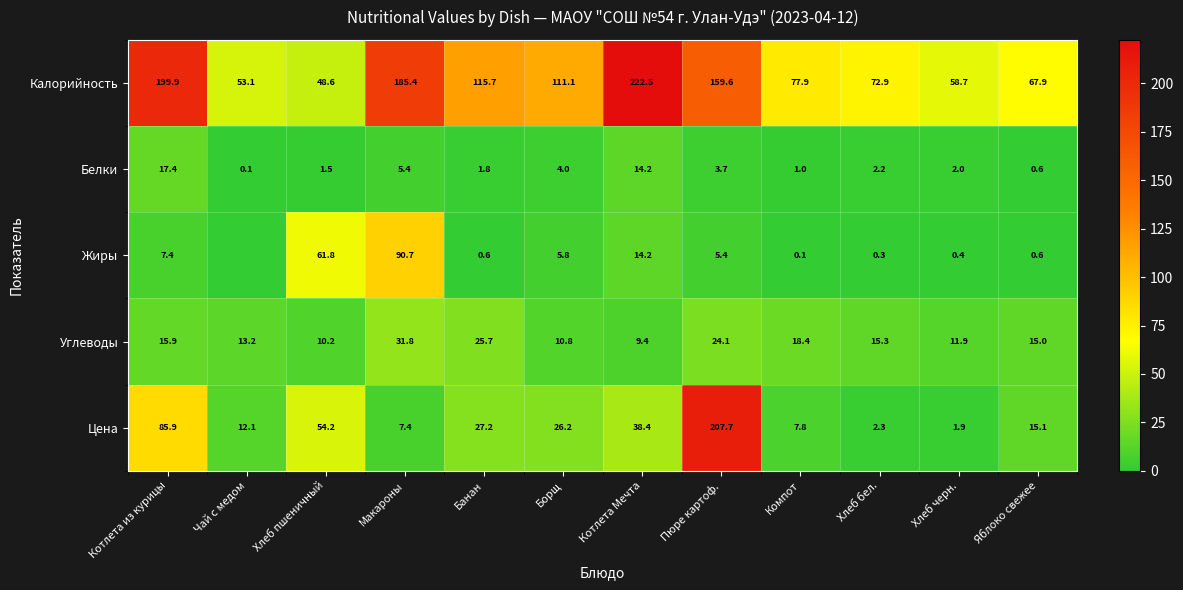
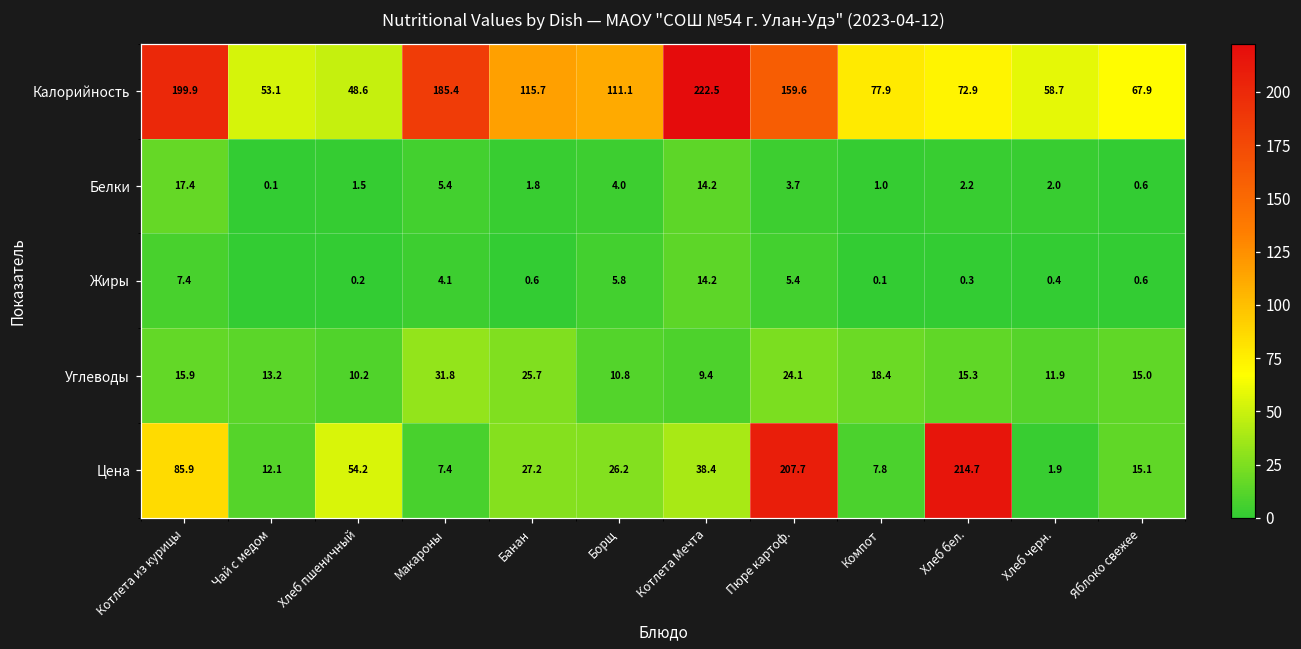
Жиры, Хлеб пшеничный: 61.8 -> 0.2
Жиры, Макароны: 90.7 -> 4.1
Цена, Хлеб бел.: 2.3 -> 214.7
